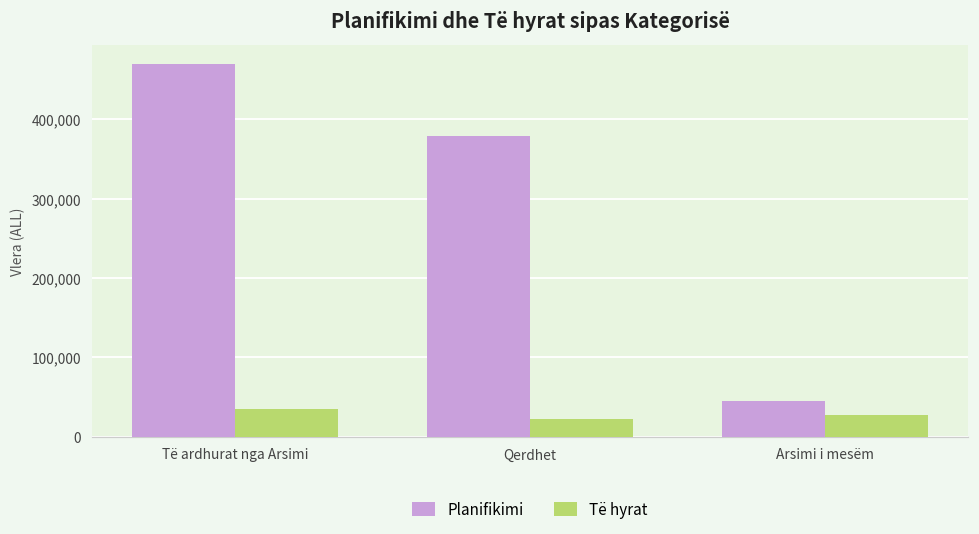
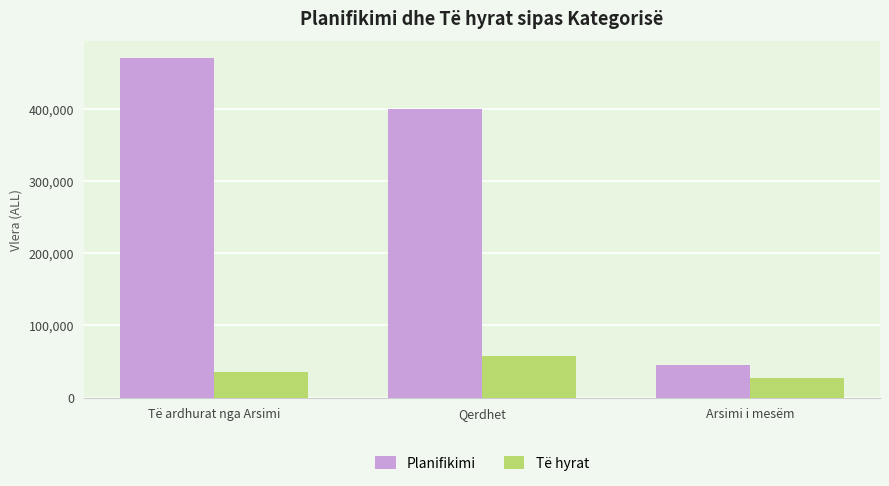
Planifikimi, Qerdhet: 380,000 -> 400,000
Të hyrat, Qerdhet: 20,000 -> 60,000
